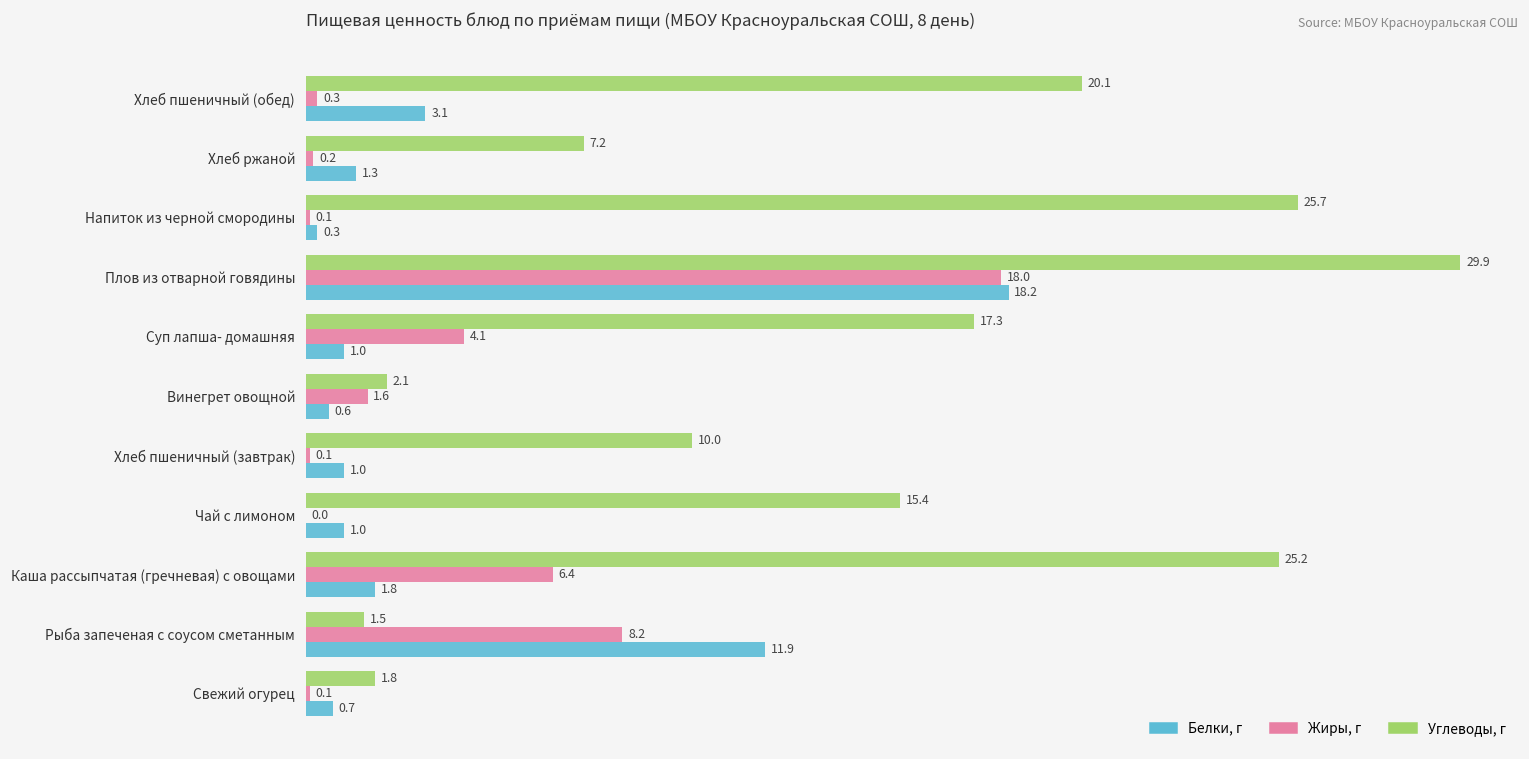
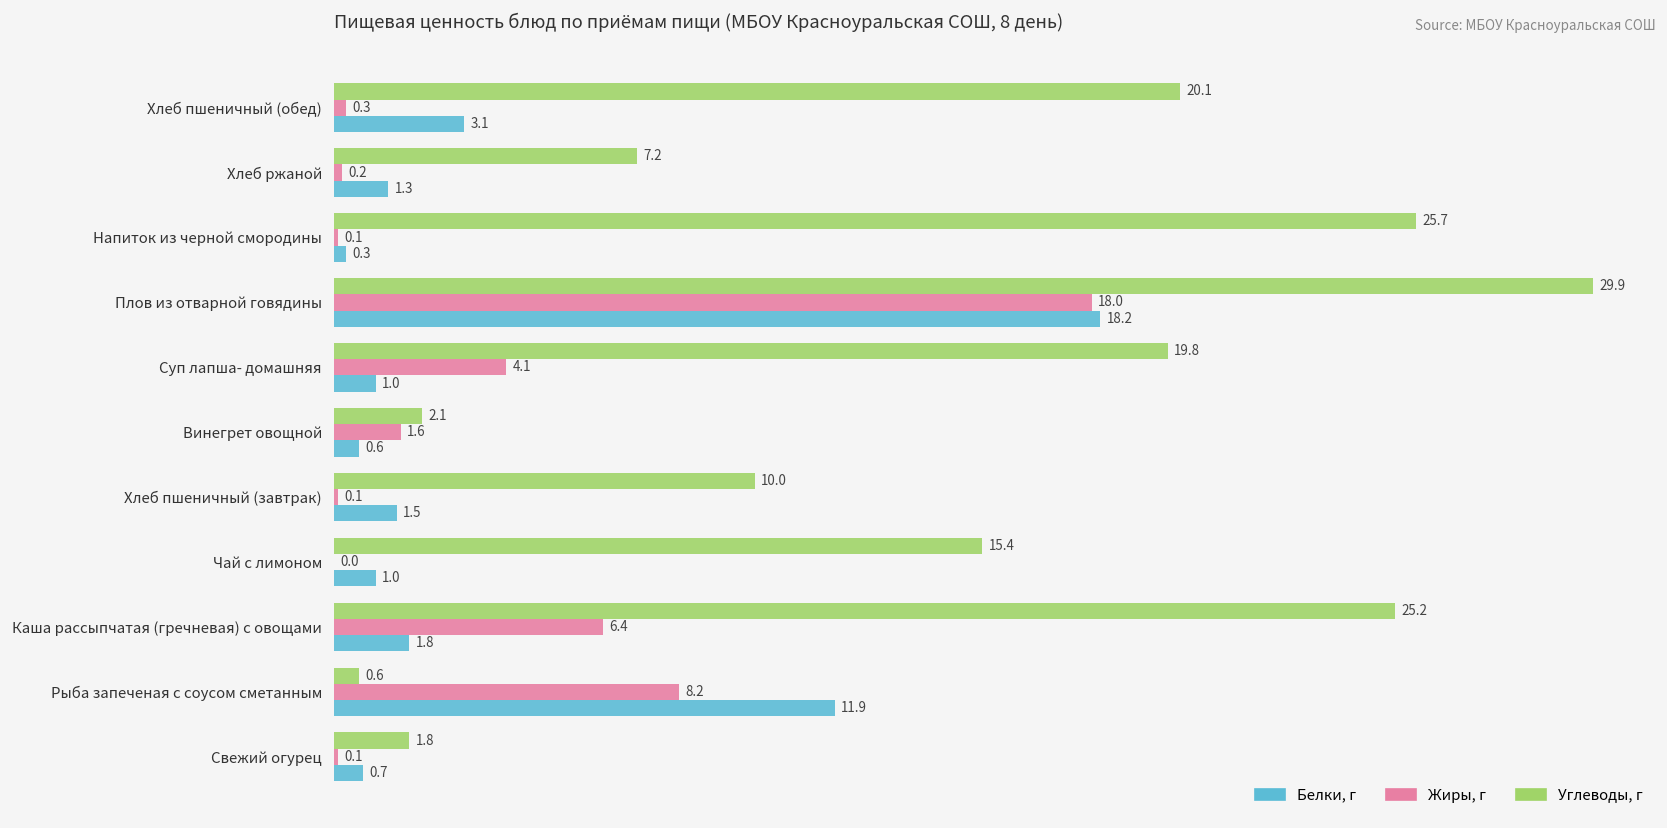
Углеводы, г, Суп лапша- домашняя: 17.3 -> 19.8
Белки, г, Хлеб пшеничный (завтрак): 1.0 -> 1.5
Углеводы, г, Рыба запеченая с соусом сметанным: 1.5 -> 0.6
